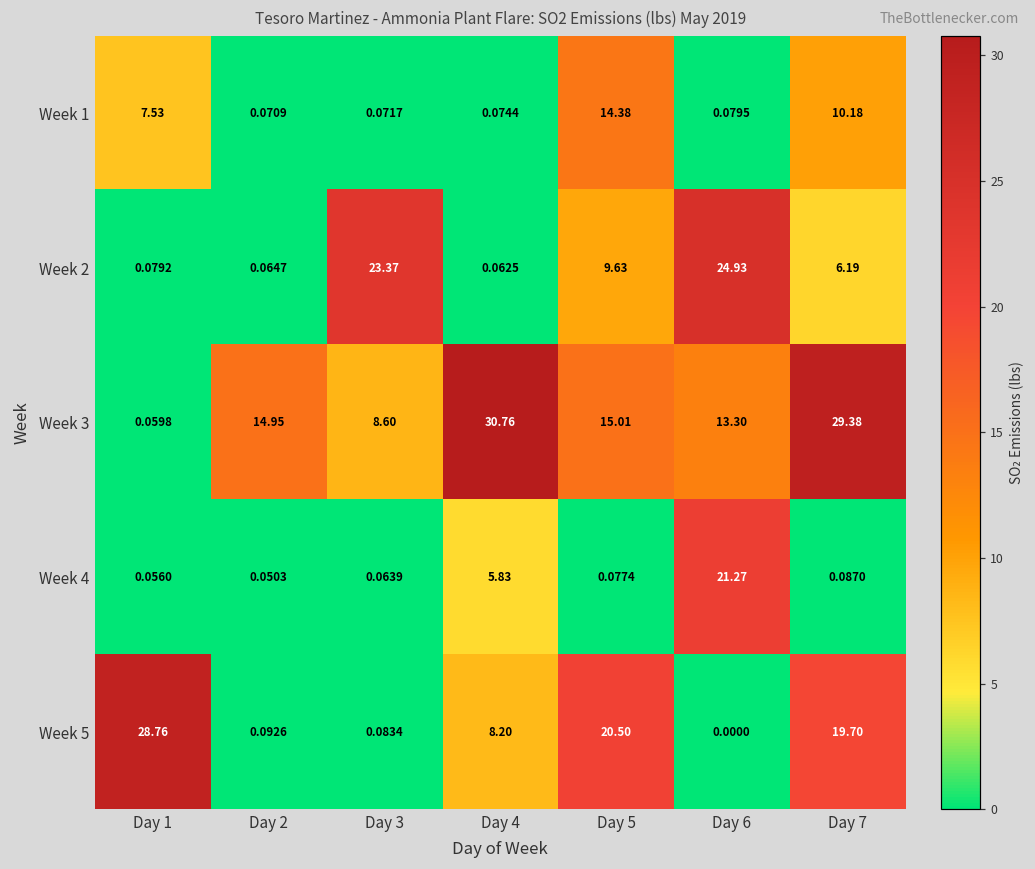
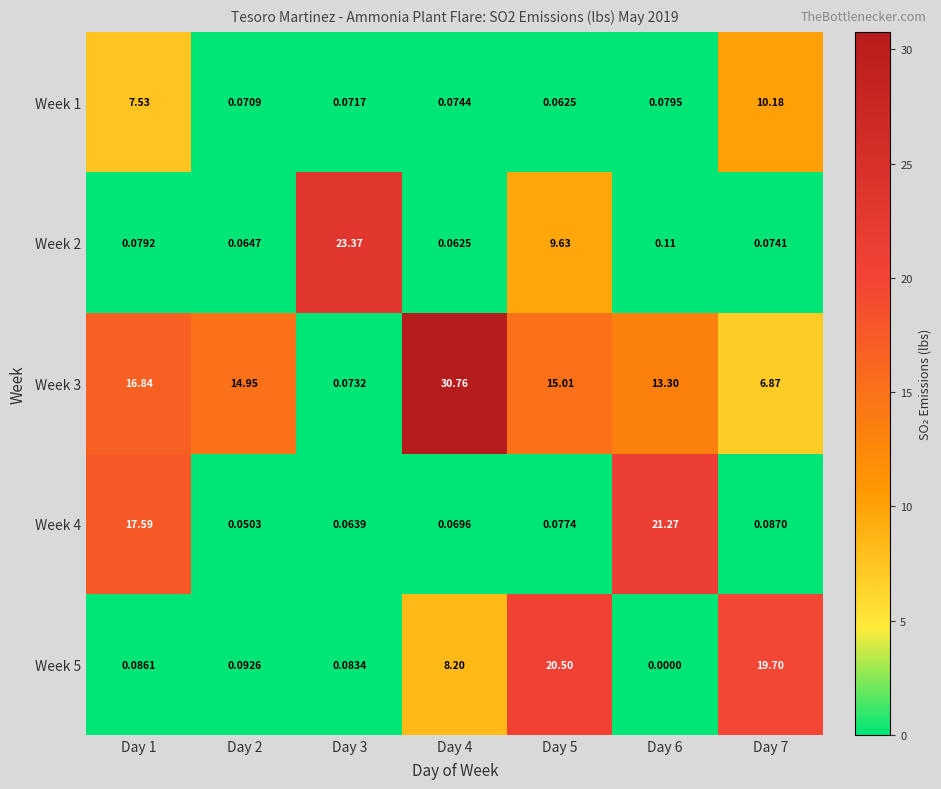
Week 1, Day 5: 14.38 -> 0.0625
Week 2, Day 6: 24.93 -> 0.11
Week 2, Day 7: 6.19 -> 0.0741
Week 3, Day 1: 0.0598 -> 16.84
Week 3, Day 3: 8.60 -> 0.0732
Week 3, Day 7: 29.38 -> 6.87
Week 4, Day 1: 0.0560 -> 17.59
Week 4, Day 4: 5.83 -> 0.0696
Week 5, Day 1: 28.76 -> 0.0861
